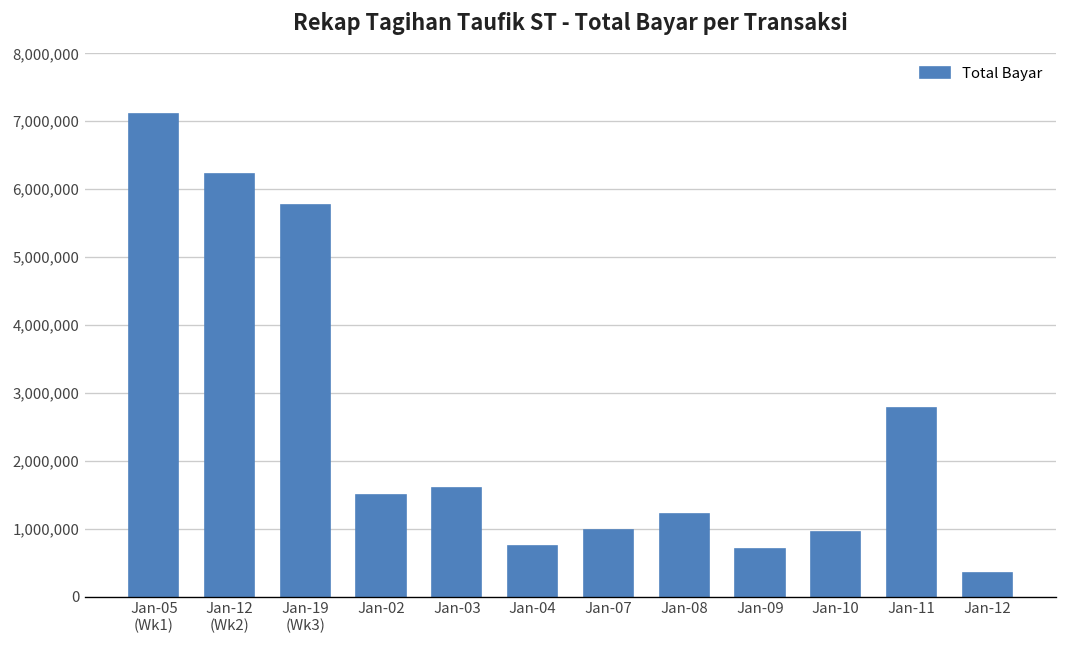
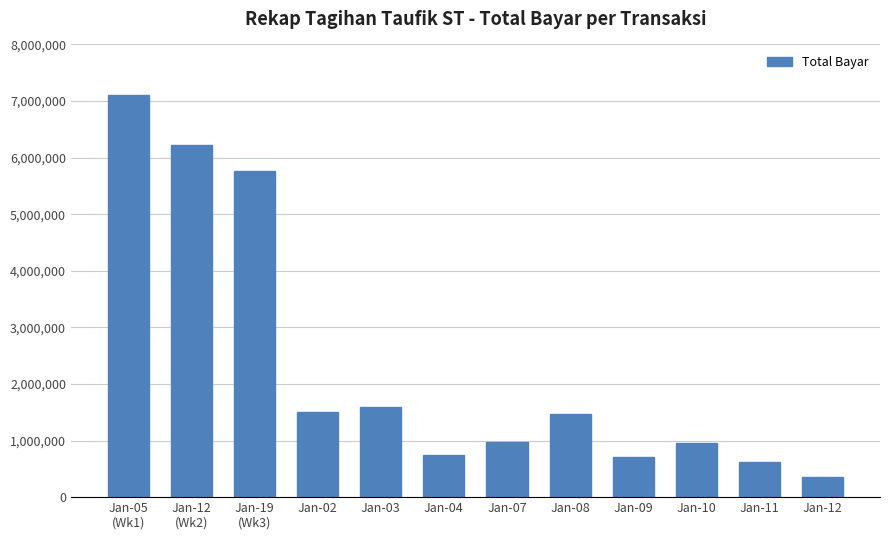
Jan-08: 1,200,000 -> 1,500,000
Jan-11: 2,800,000 -> 600,000
